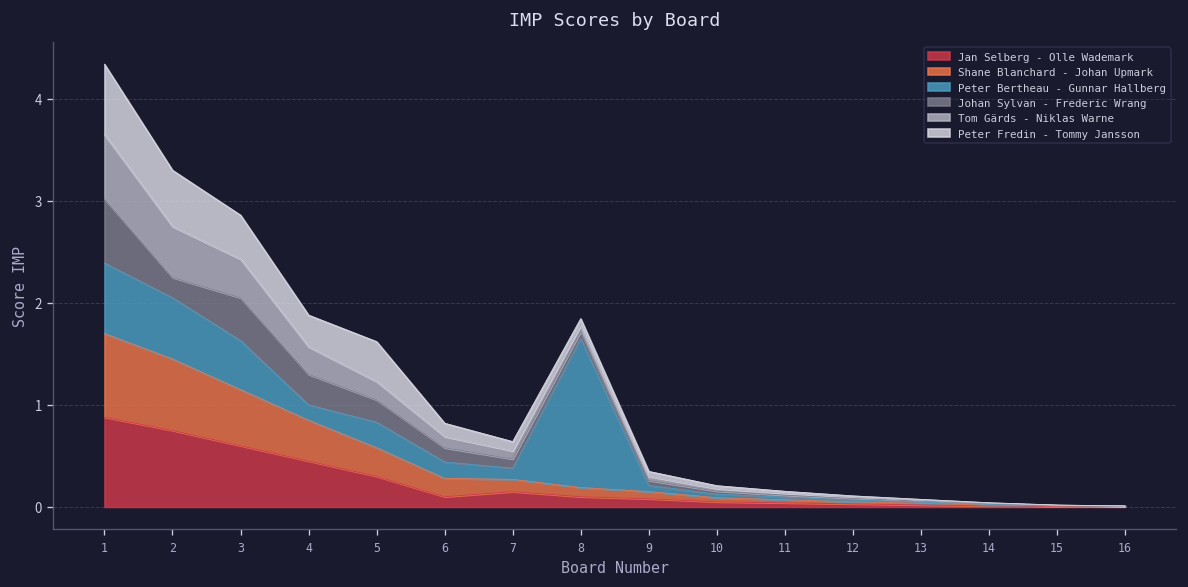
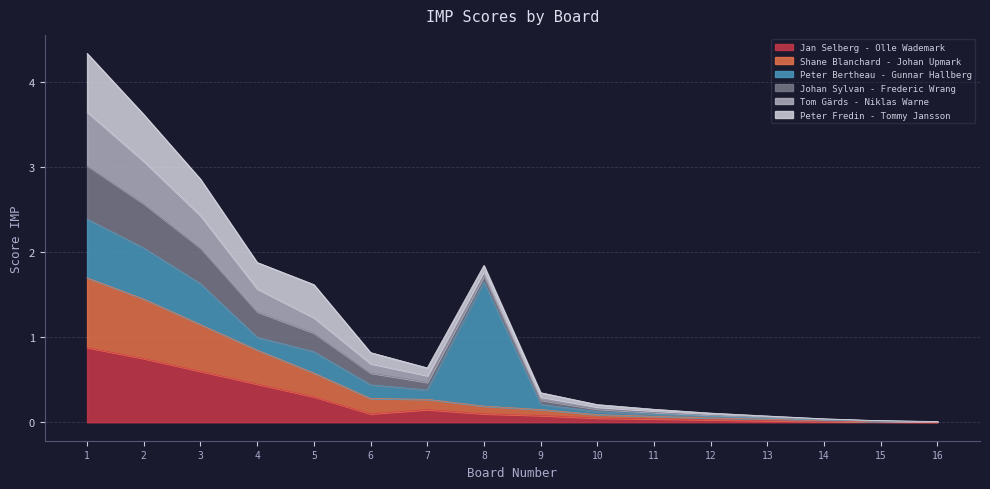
Johan Sylvan - Frederic Wrang, 2: 0.2 -> 0.5
